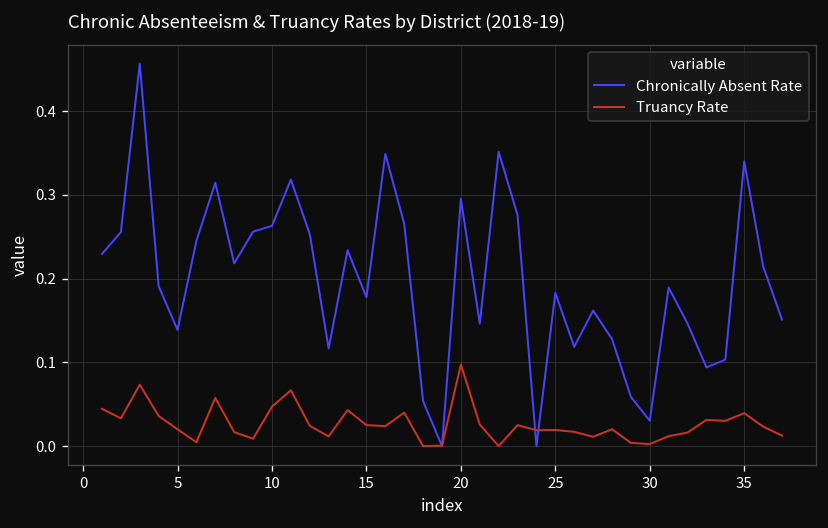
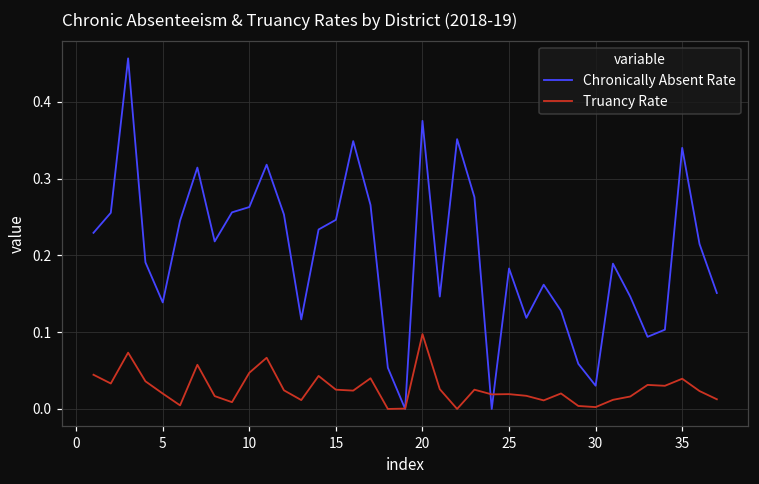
Chronically Absent Rate, 15: 0.18 -> 0.25
Chronically Absent Rate, 20: 0.30 -> 0.38
